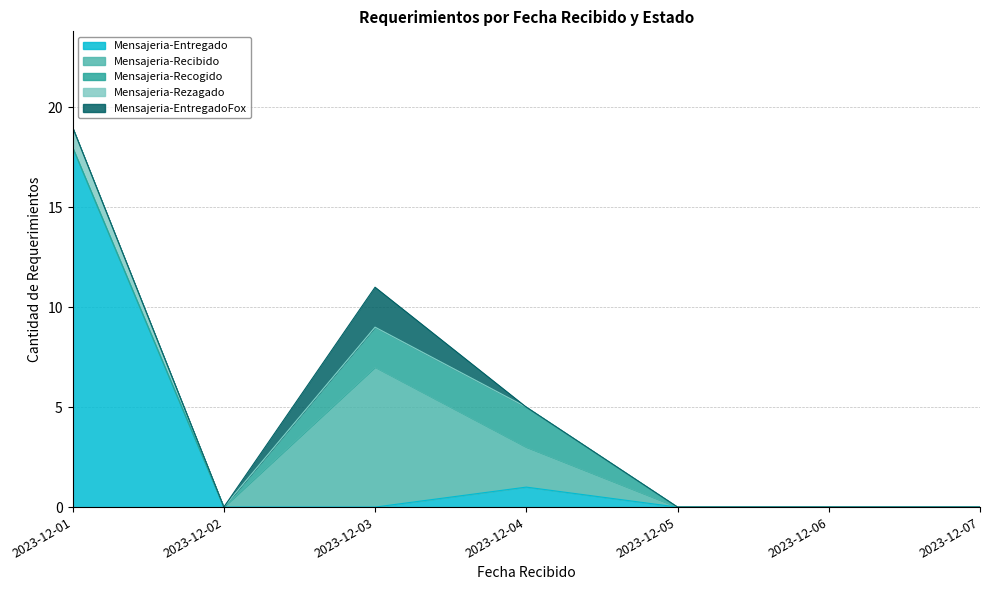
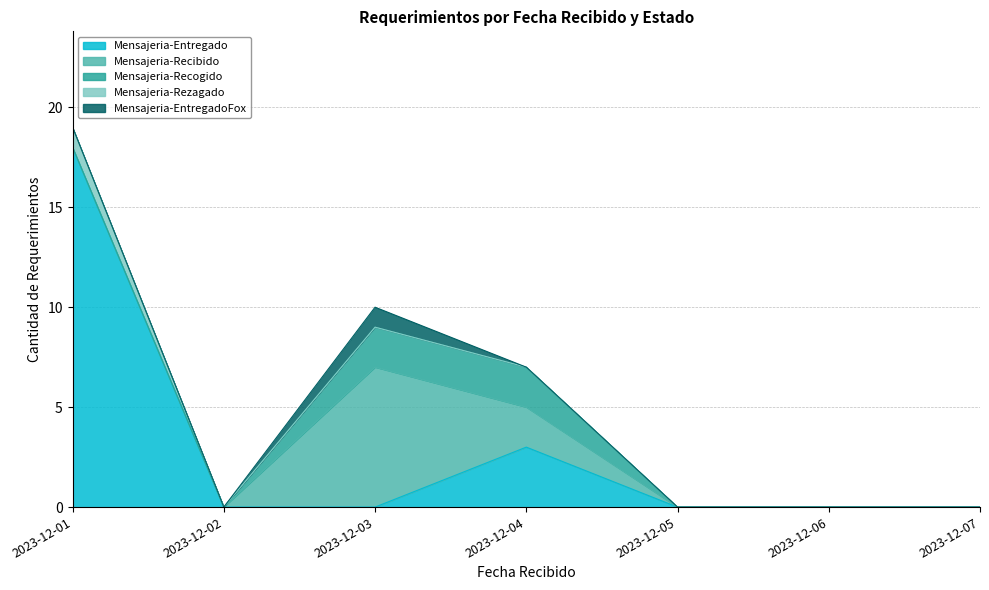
Mensajeria-EntregadoFox, 2023-12-03: 2 -> 1
Mensajeria-Entregado, 2023-12-04: 1 -> 3
